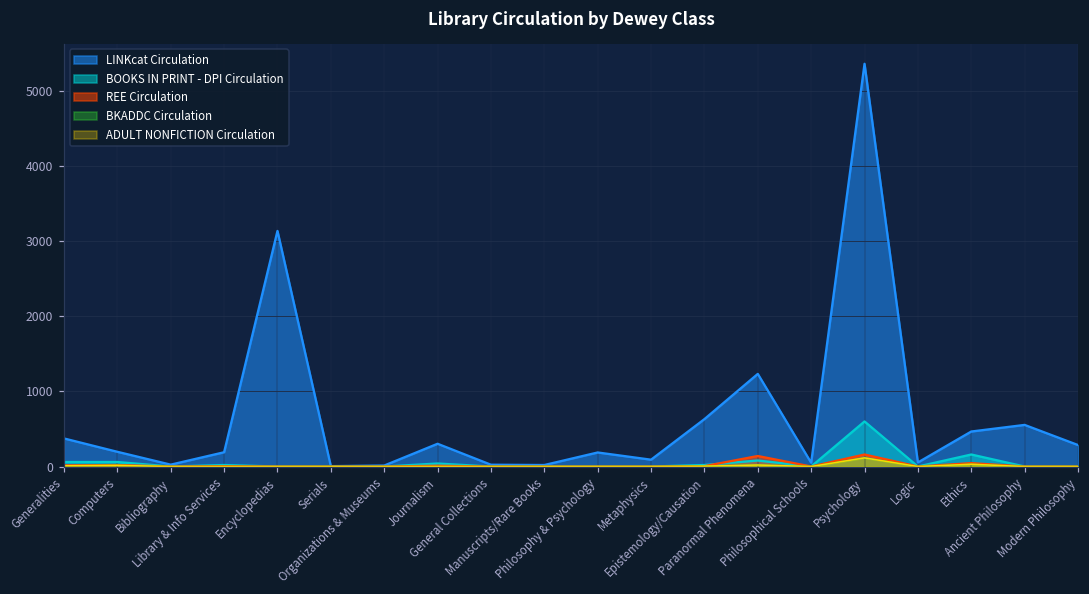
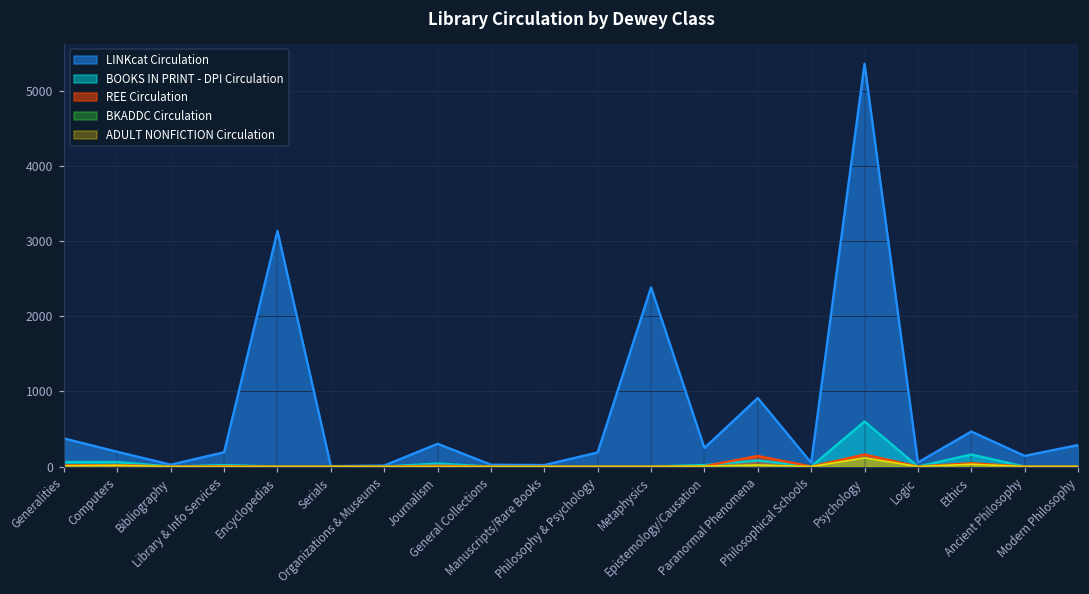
LINKcat Circulation, Metaphysics: 100 -> 2400
LINKcat Circulation, Epistemology/Causation: 600 -> 200
LINKcat Circulation, Paranormal Phenomena: 1200 -> 900
LINKcat Circulation, Ancient Philosophy: 600 -> 100
